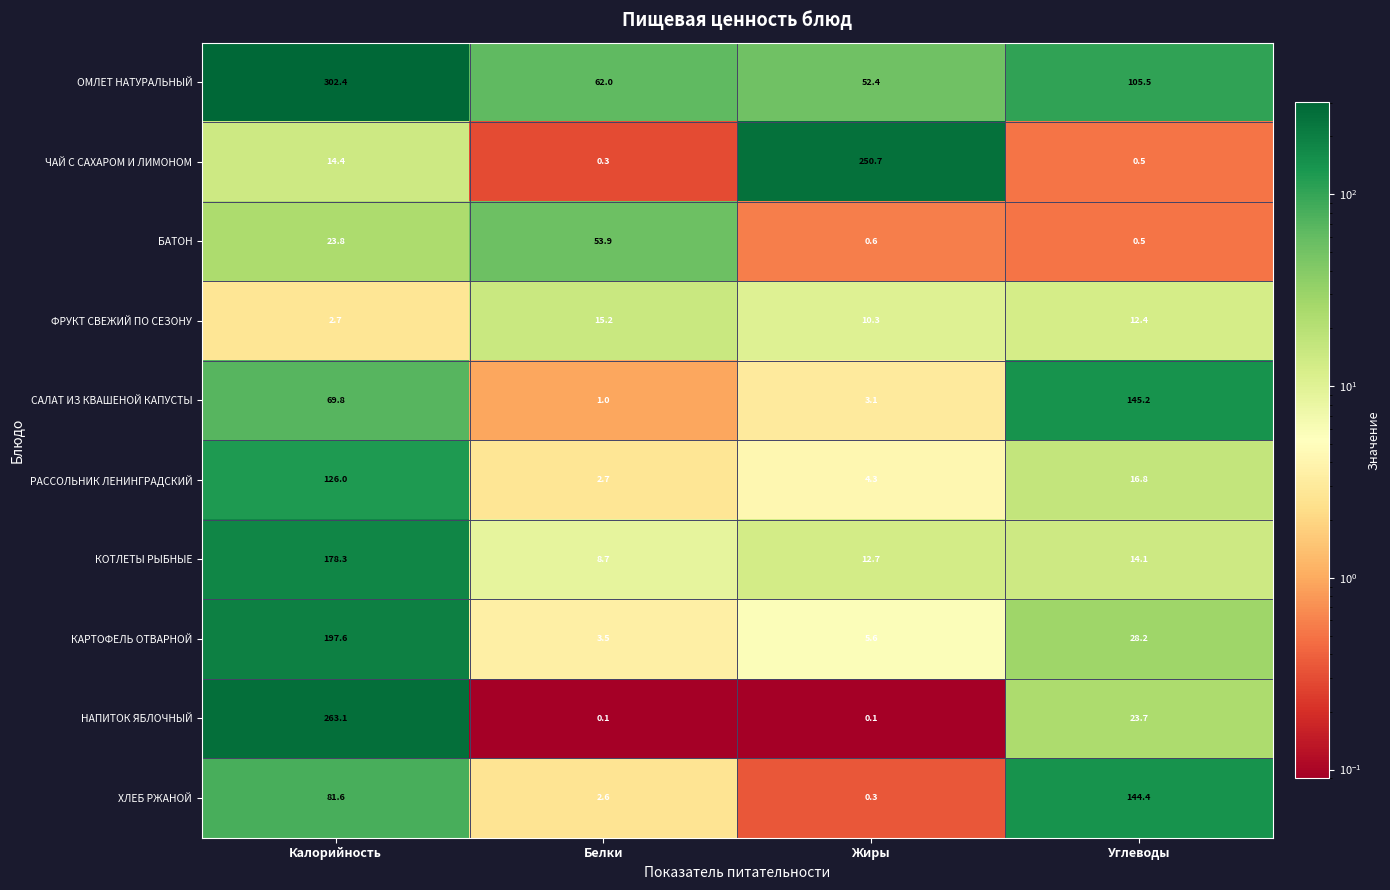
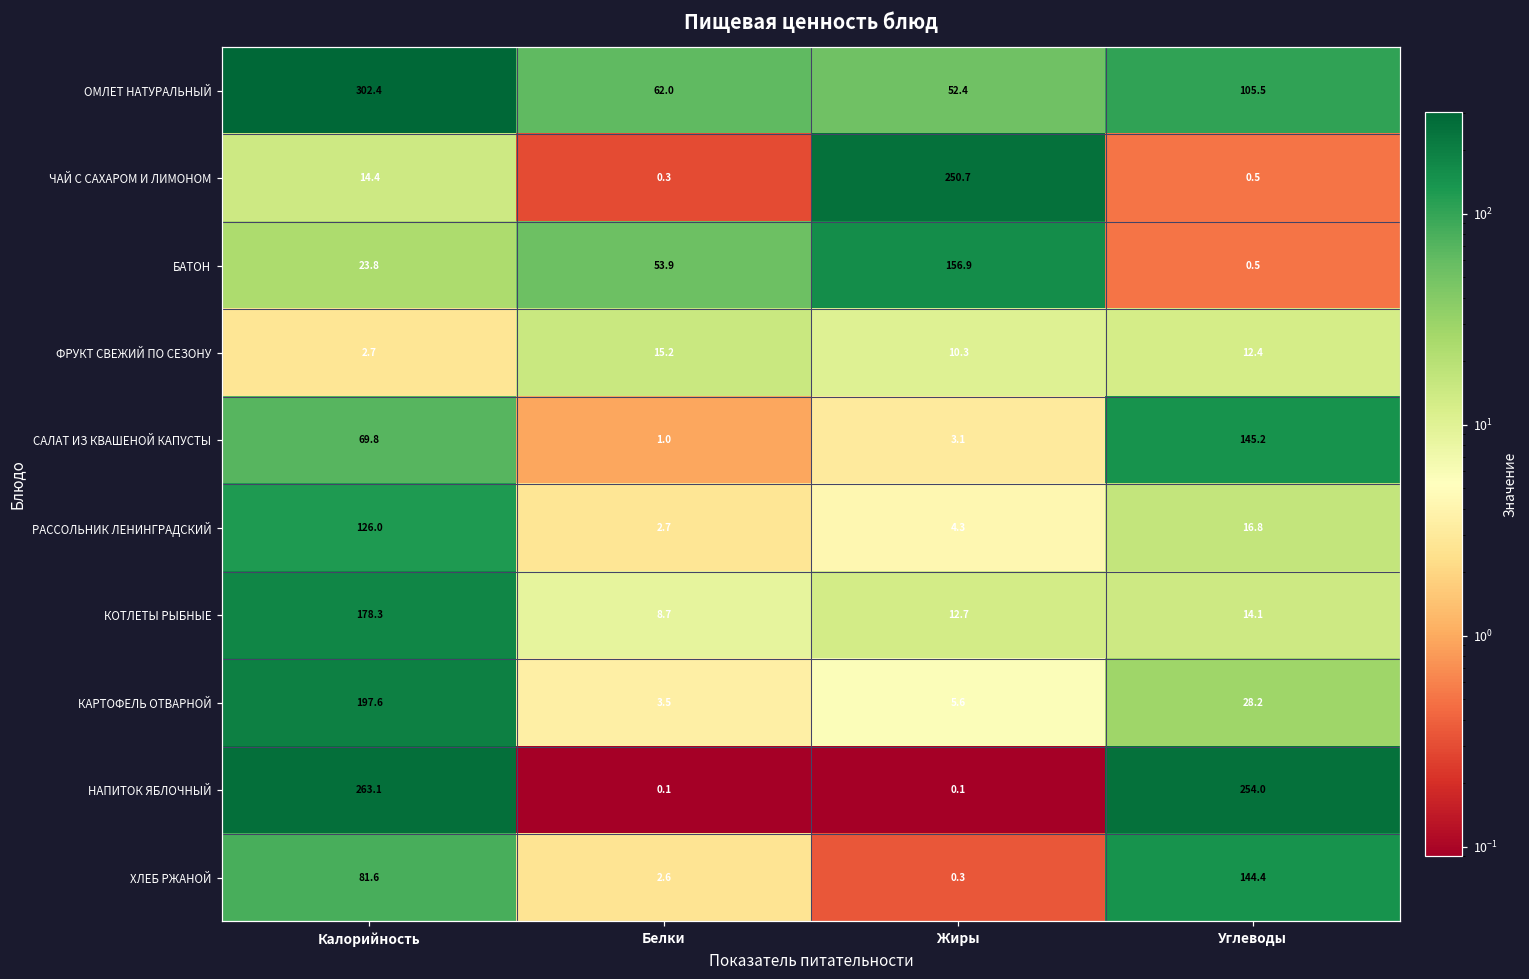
БАТОН, Жиры: 0.6 -> 156.9
НАПИТОК ЯБЛОЧНЫЙ, Углеводы: 23.7 -> 254.0
